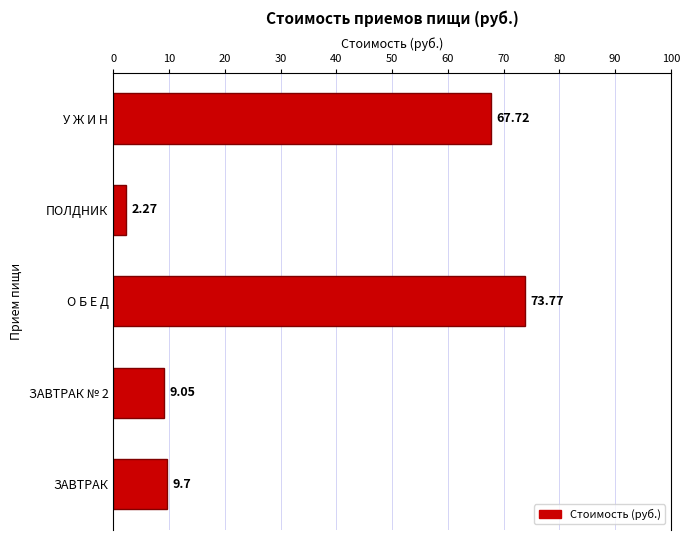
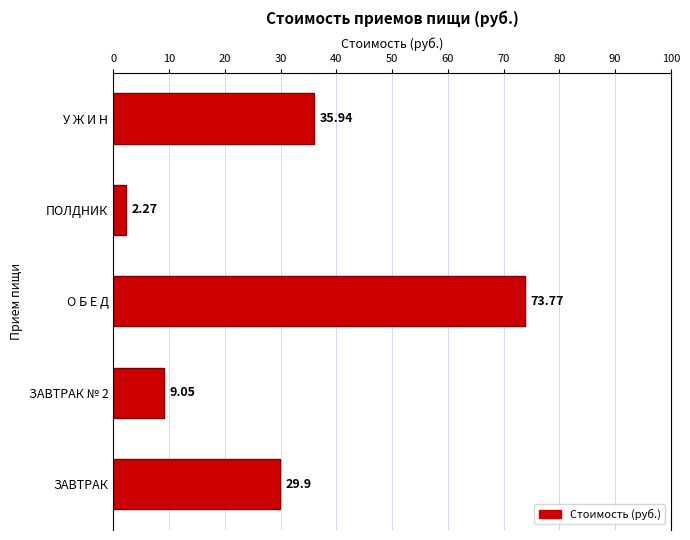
У Ж И Н: 67.72 -> 35.94
ЗАВТРАК: 9.7 -> 29.9
